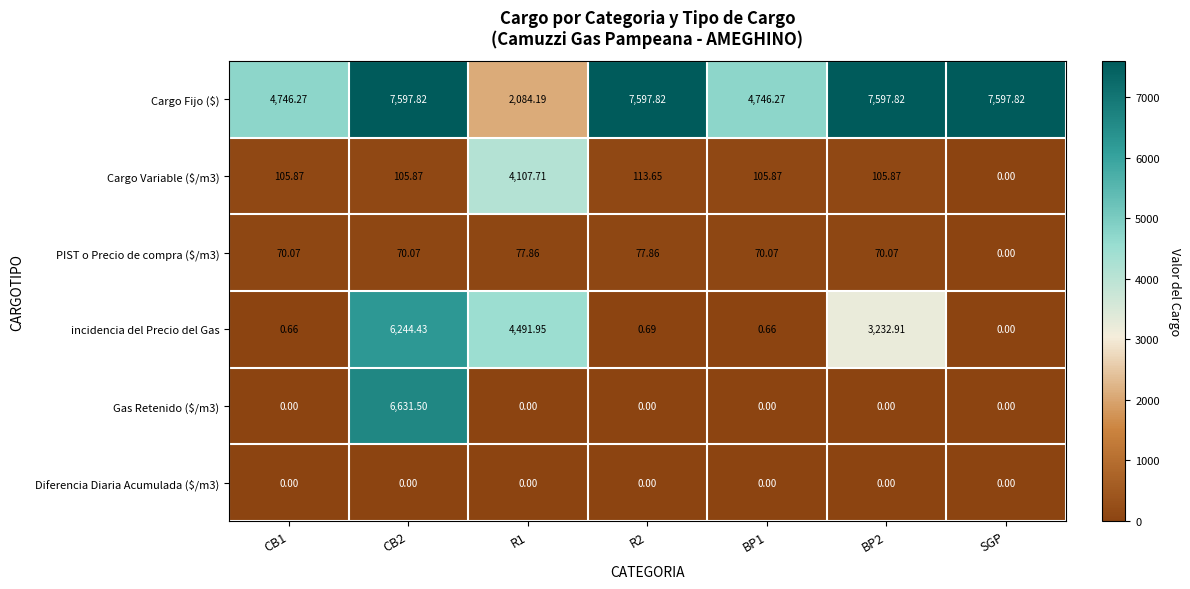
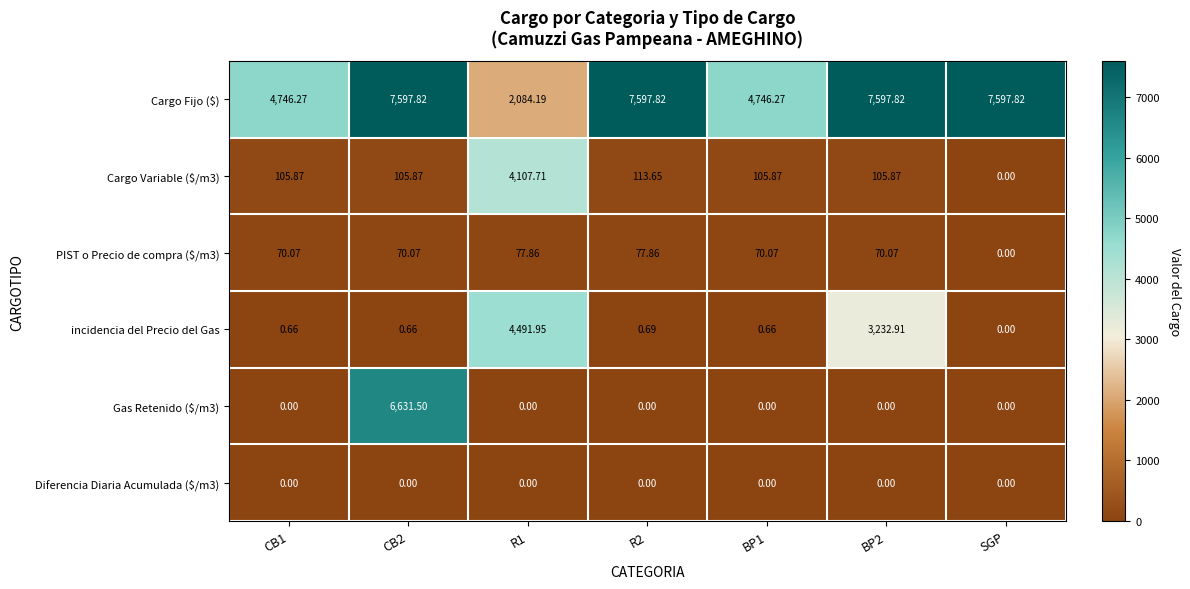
incidencia del Precio del Gas, CB2: 6,244.43 -> 0.66
